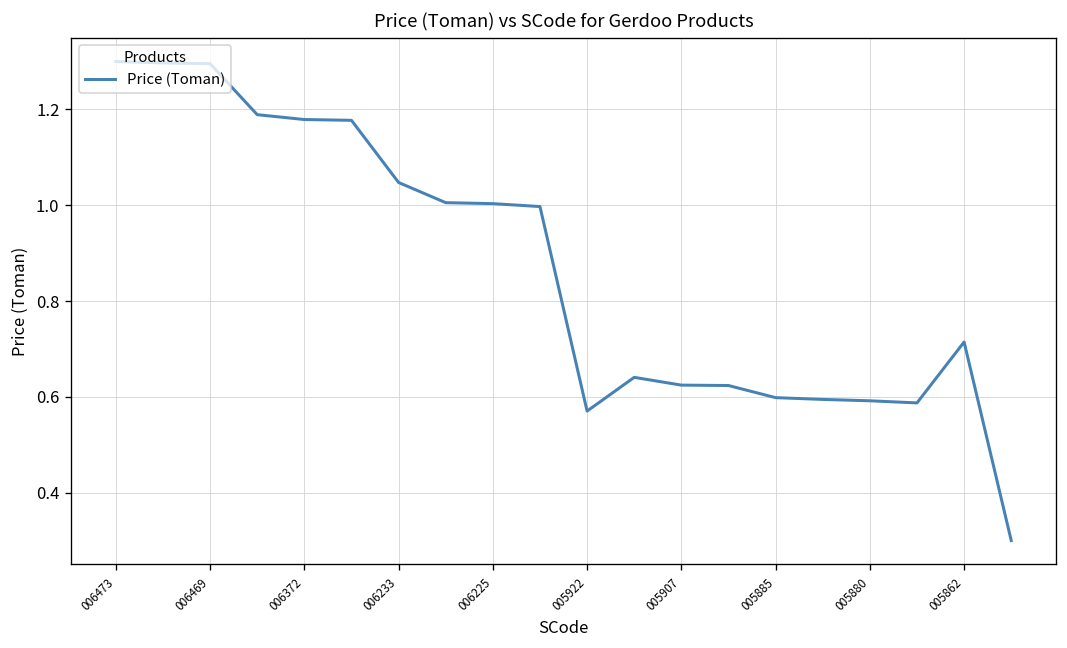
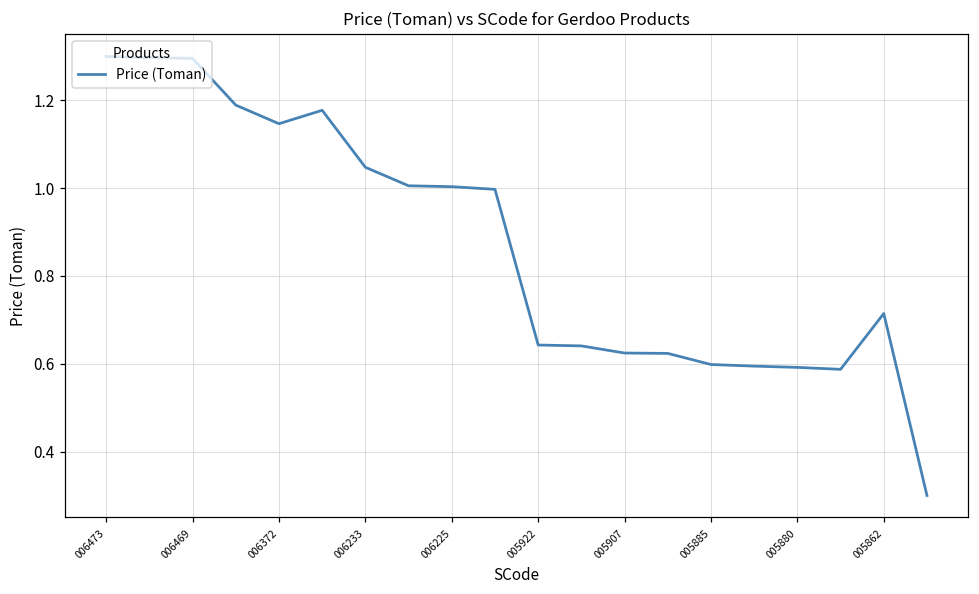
006372: 1.18 -> 1.15
005922: 0.57 -> 0.64
